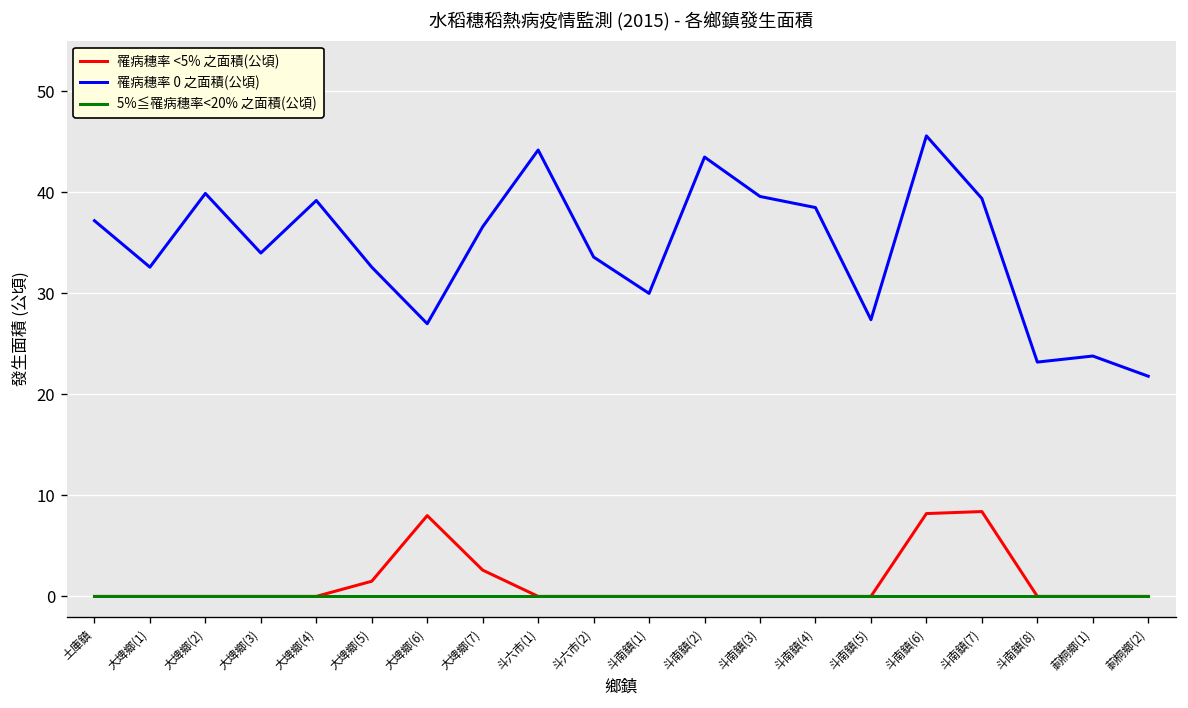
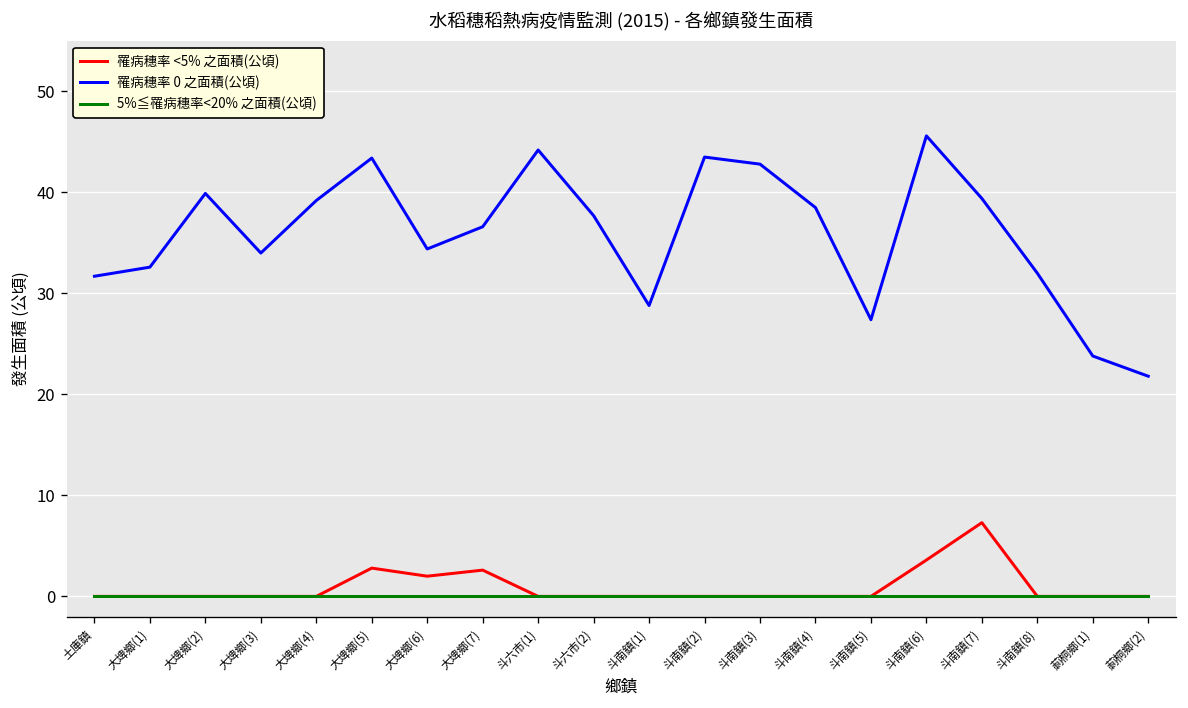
罹病穗率 0 之面積(公頃), 土庫鎮: 37 -> 32
罹病穗率 <5% 之面積(公頃), 大埤鄉(5): 2 -> 3
罹病穗率 0 之面積(公頃), 大埤鄉(5): 33 -> 43
罹病穗率 <5% 之面積(公頃), 大埤鄉(6): 8 -> 2
罹病穗率 0 之面積(公頃), 大埤鄉(6): 27 -> 34
罹病穗率 0 之面積(公頃), 斗六市(2): 34 -> 38
罹病穗率 0 之面積(公頃), 斗南鎮(1): 30 -> 29
罹病穗率 0 之面積(公頃), 斗南鎮(3): 40 -> 43
罹病穗率 <5% 之面積(公頃), 斗南鎮(6): 8 -> 4
罹病穗率 <5% 之面積(公頃), 斗南鎮(7): 8 -> 7
罹病穗率 0 之面積(公頃), 斗南鎮(8): 23 -> 32
